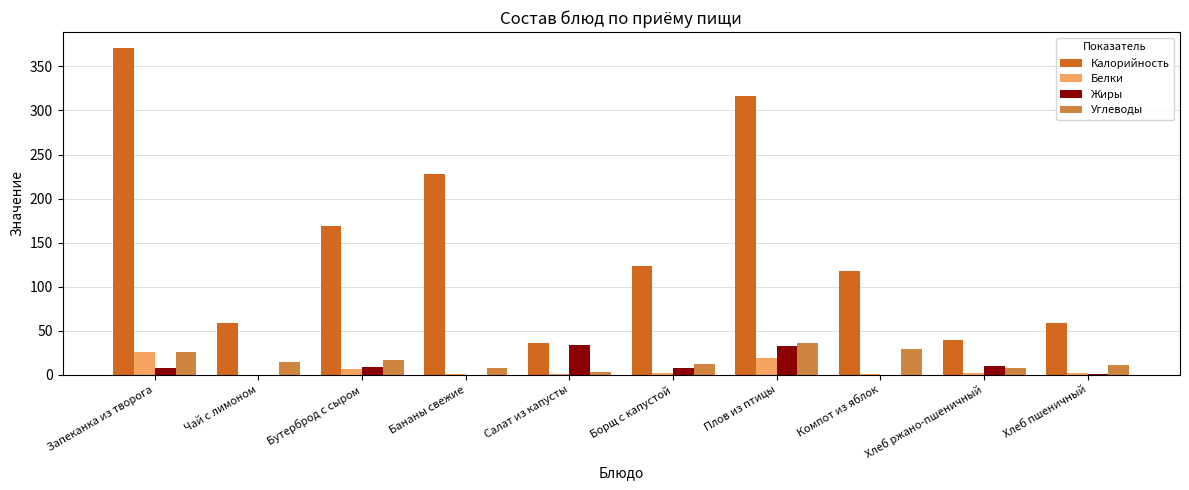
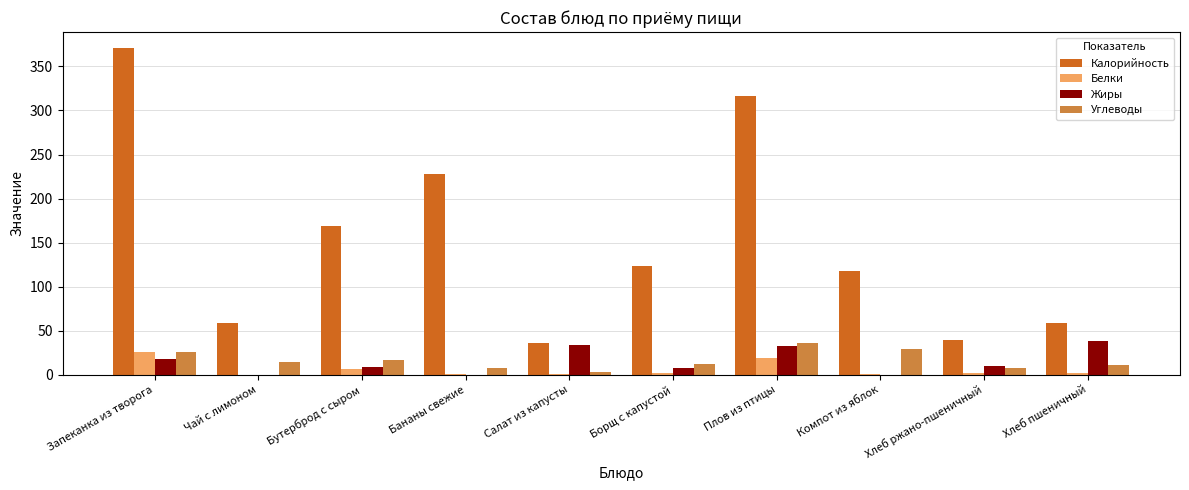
Жиры, Запеканка из творога: 10 -> 20
Жиры, Хлеб пшеничный: 0 -> 40
